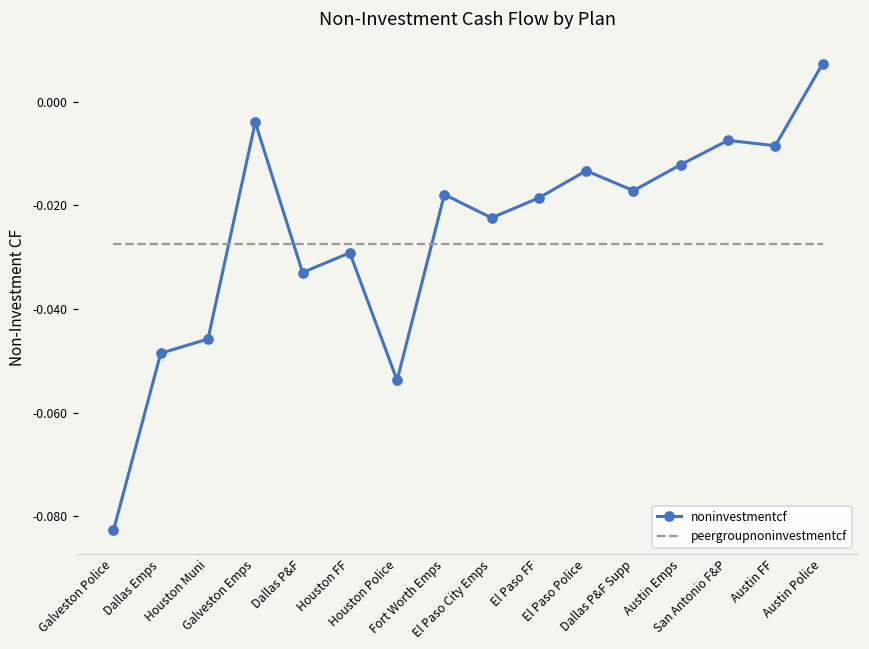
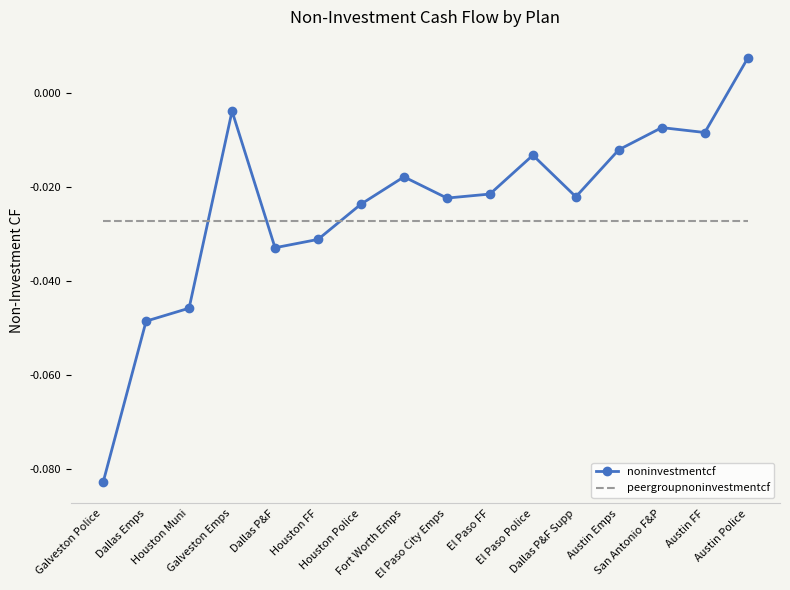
noninvestmentcf, Houston FF: -0.029 -> -0.031
noninvestmentcf, Houston Police: -0.054 -> -0.024
noninvestmentcf, El Paso FF: -0.019 -> -0.022
noninvestmentcf, Dallas P&F Supp: -0.017 -> -0.022
